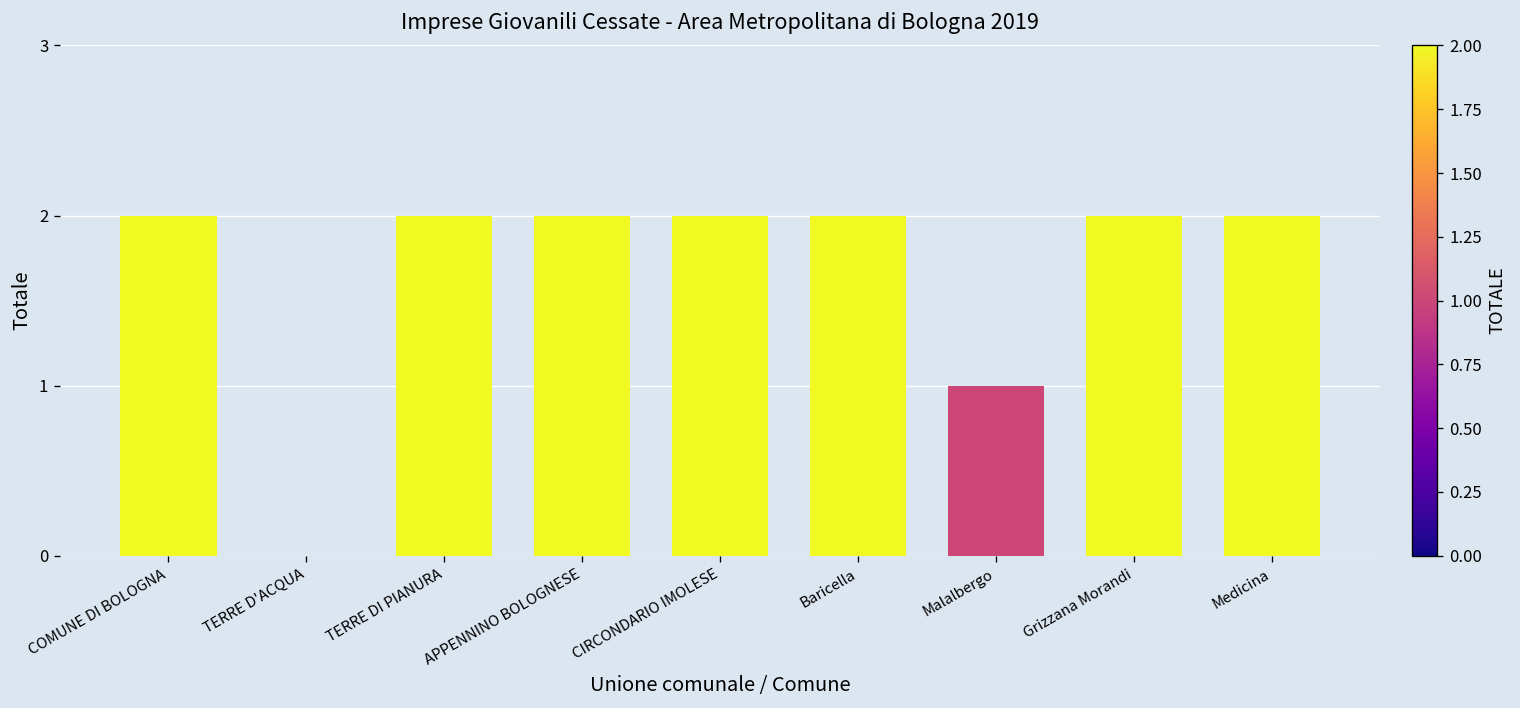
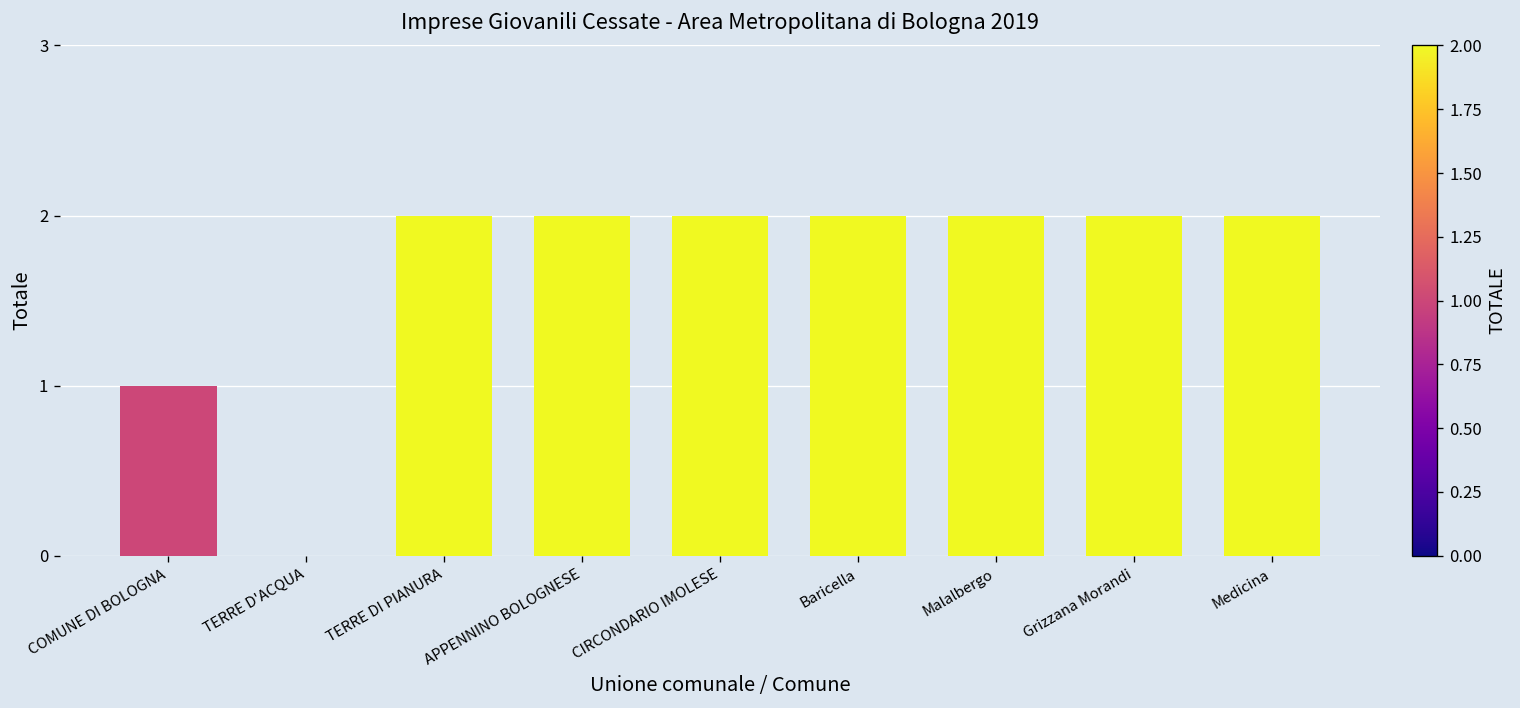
COMUNE DI BOLOGNA: 2 -> 1
Malalbergo: 1 -> 2
